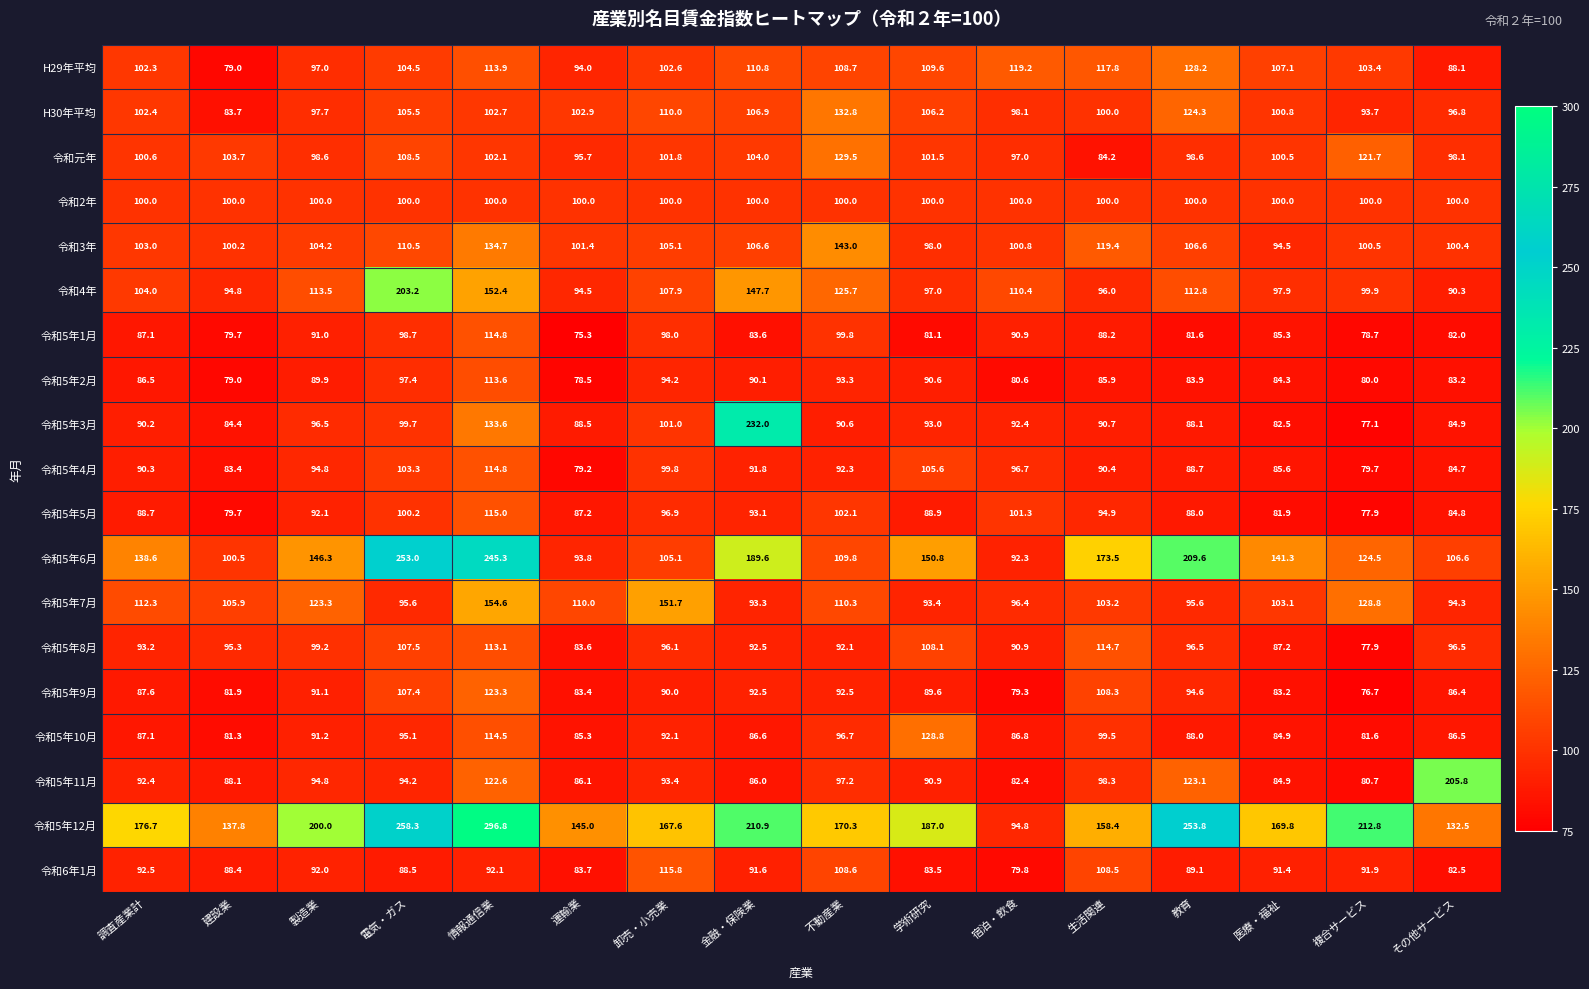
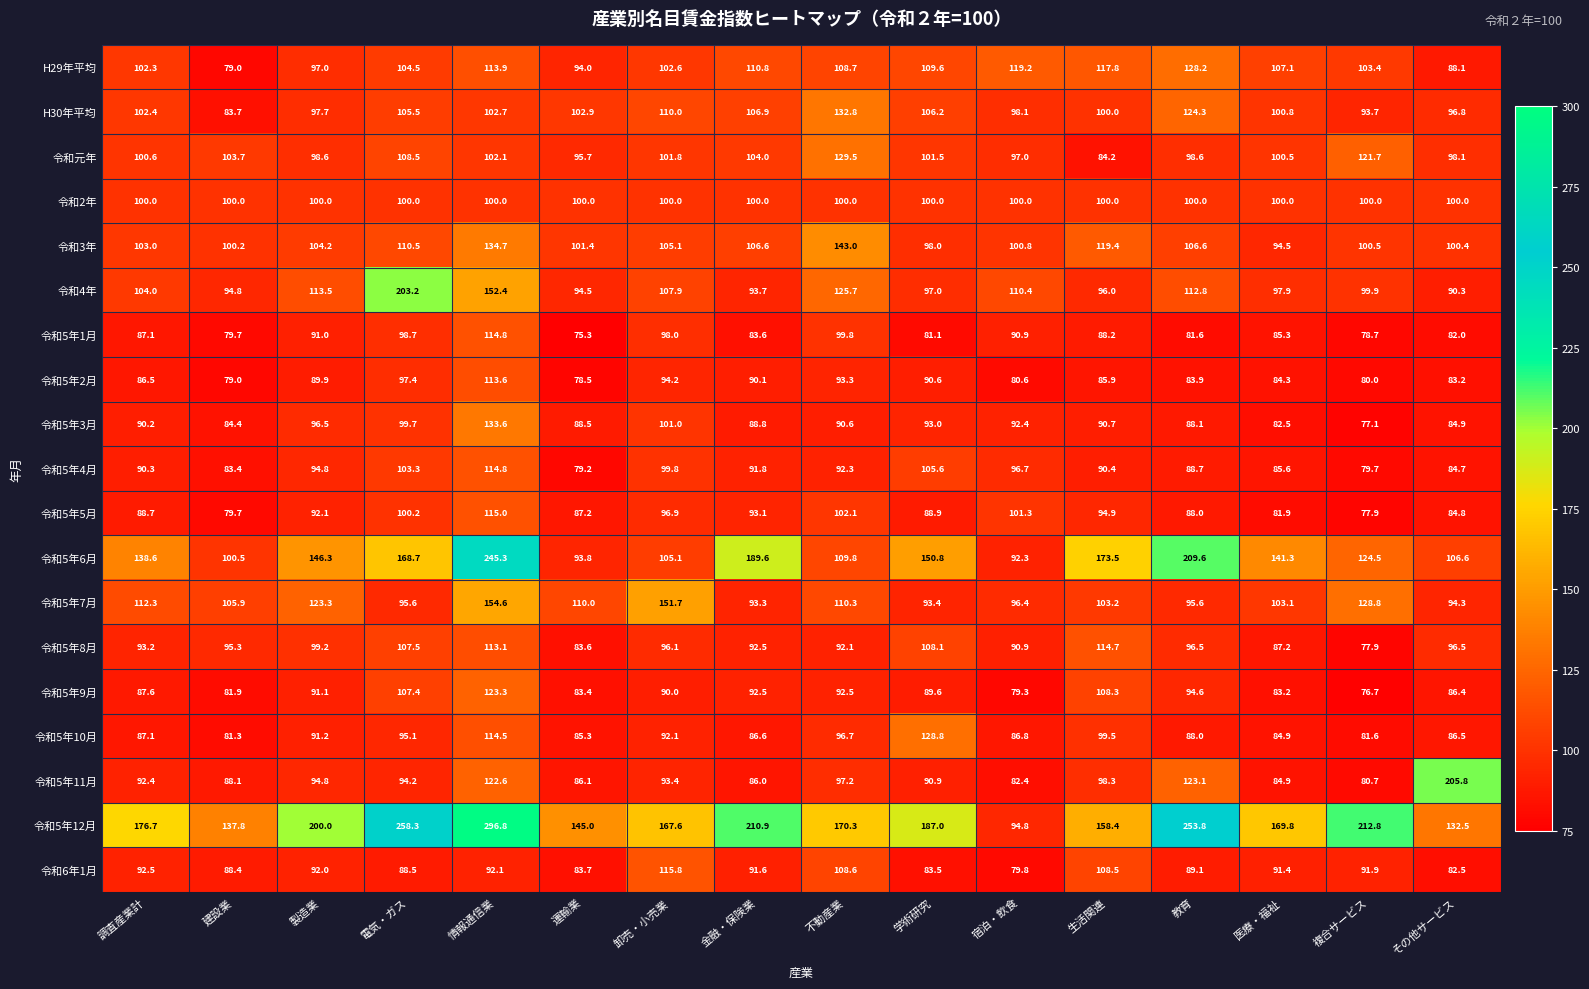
令和4年, 金融・保険業: 147.7 -> 93.7
令和5年3月, 金融・保険業: 232.0 -> 88.8
令和5年6月, 電気・ガス: 253.0 -> 168.7
